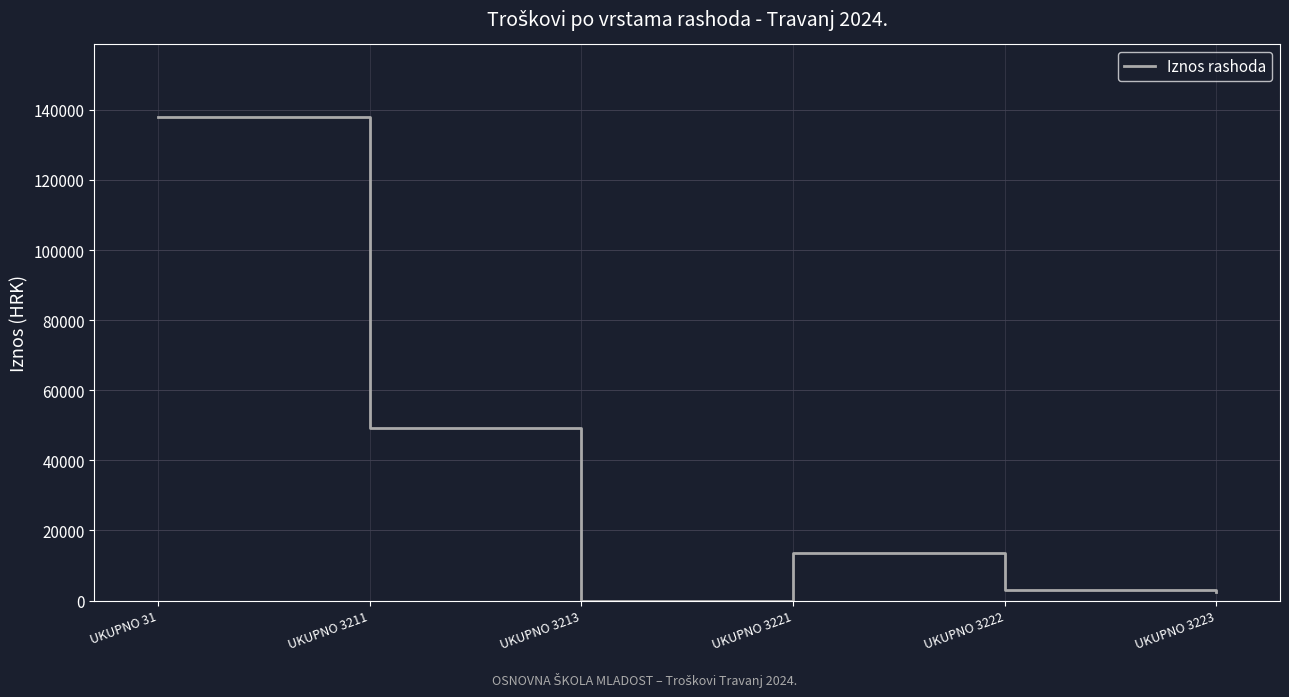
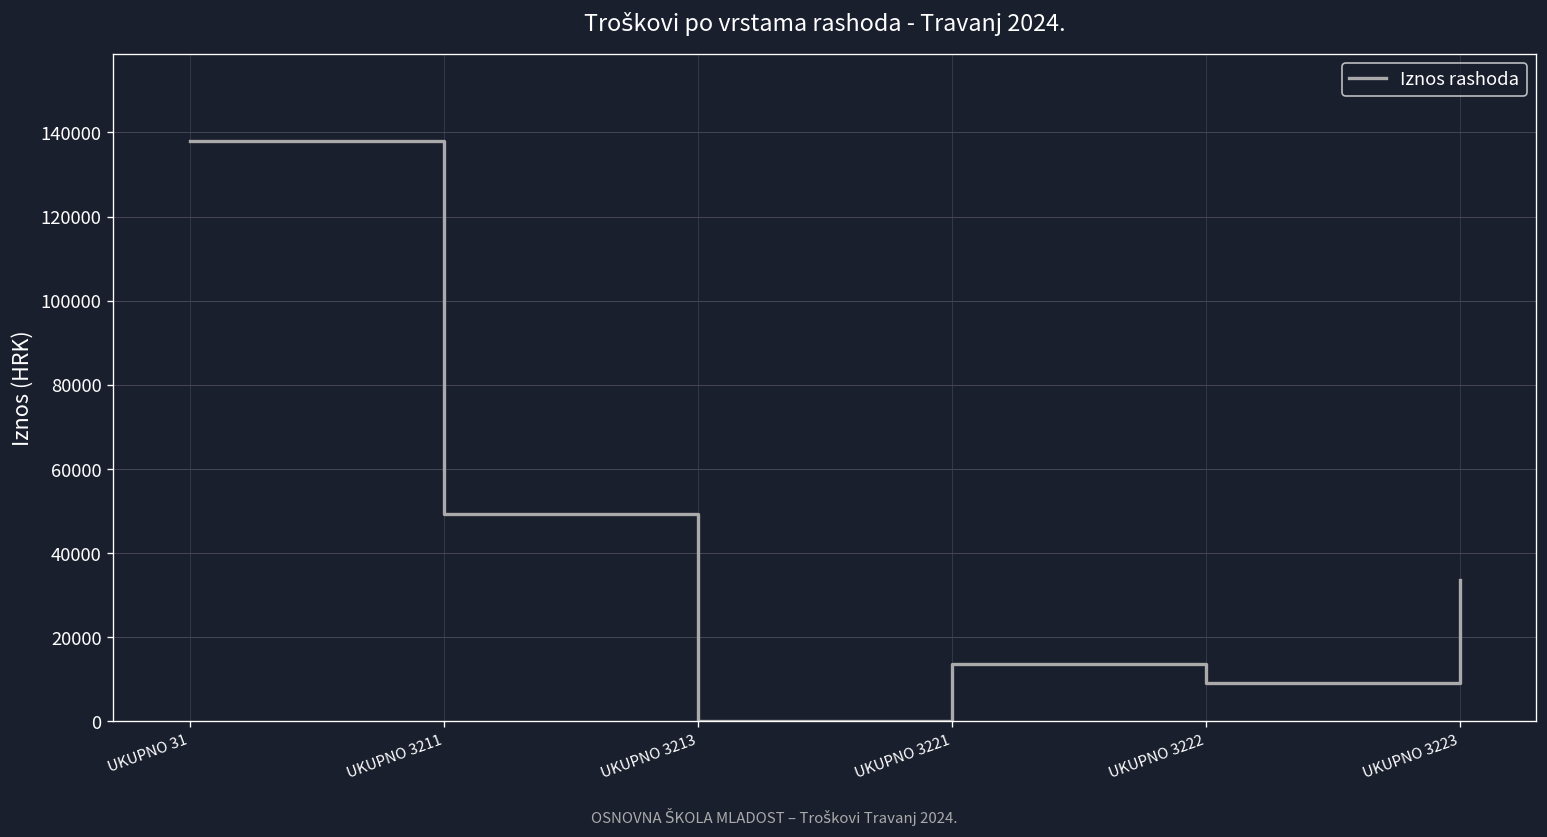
UKUPNO 3222: 3000 -> 9000
UKUPNO 3223: 2000 -> 34000
